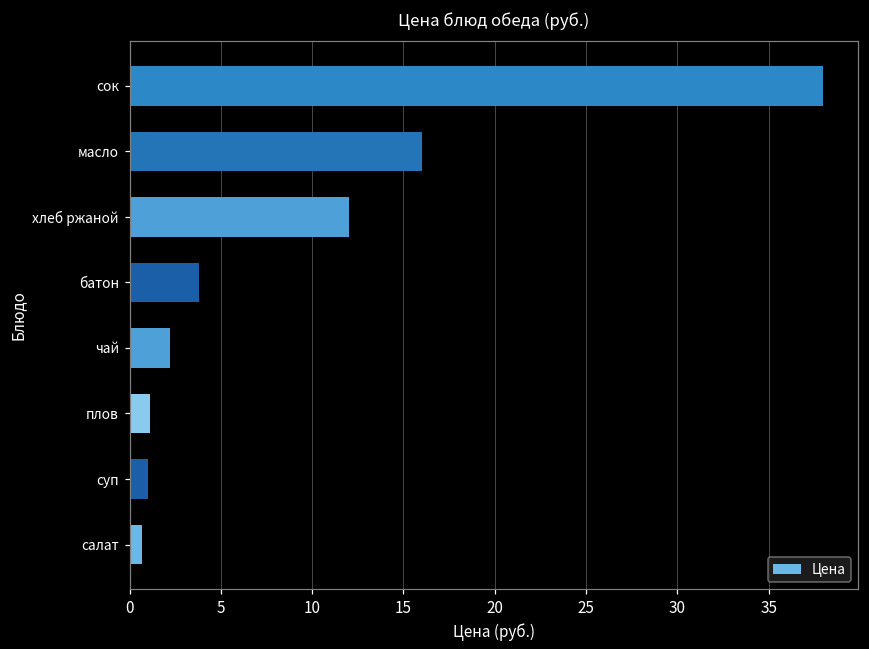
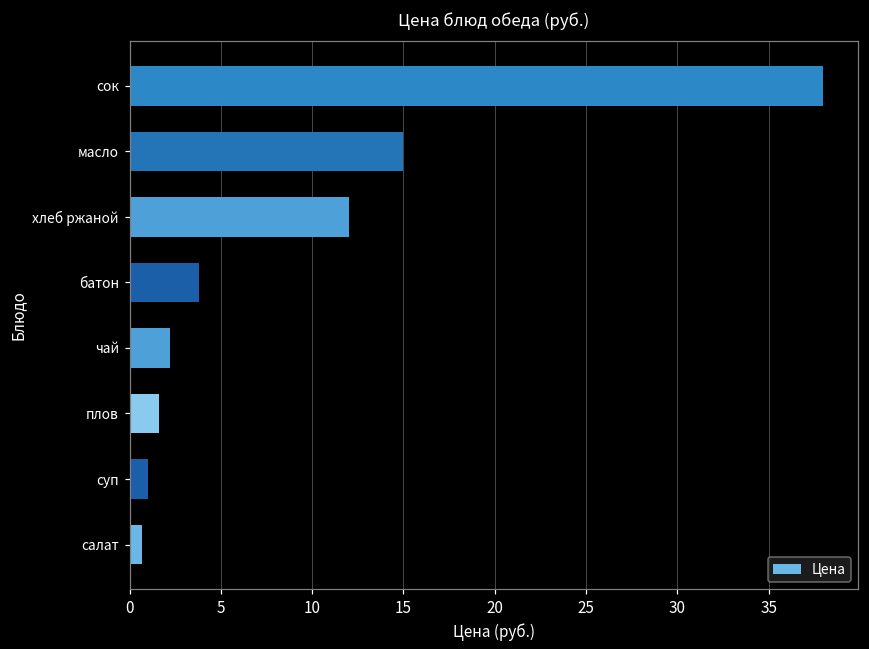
масло: 16 -> 15
плов: 1.1 -> 1.6
